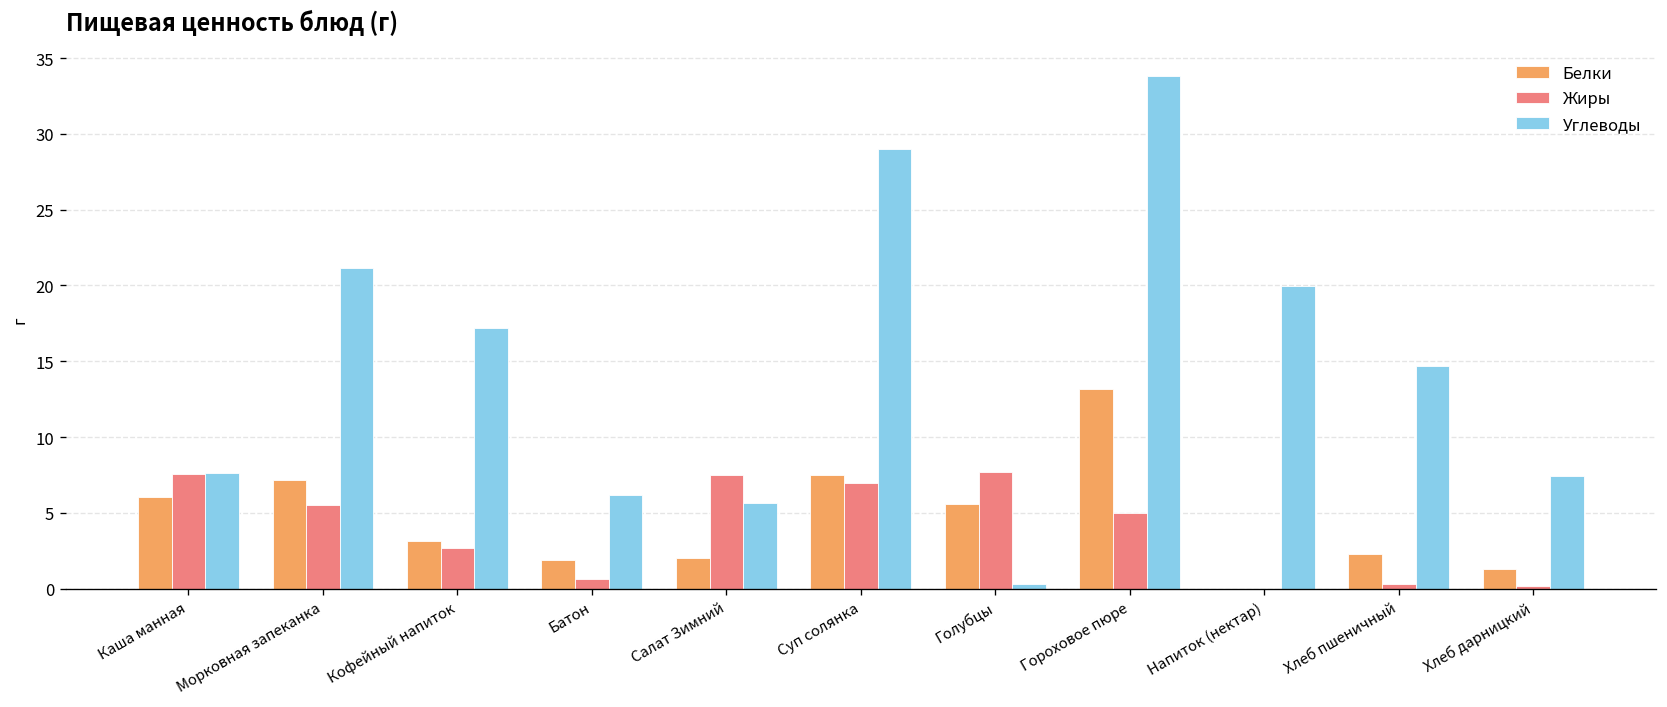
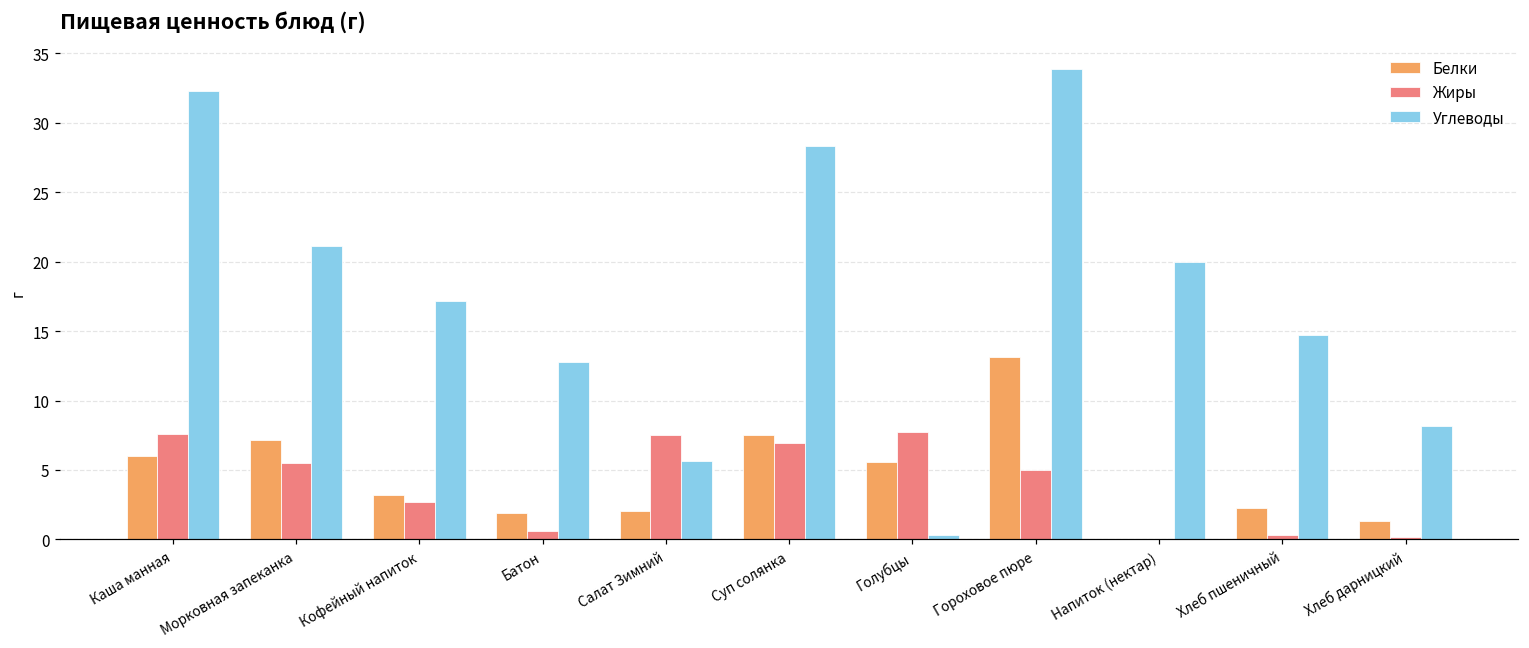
Углеводы, Каша манная: 7.6 -> 32.3
Углеводы, Батон: 6.2 -> 12.8
Углеводы, Суп солянка: 29.0 -> 28.3
Углеводы, Хлеб дарницкий: 7.4 -> 8.2
